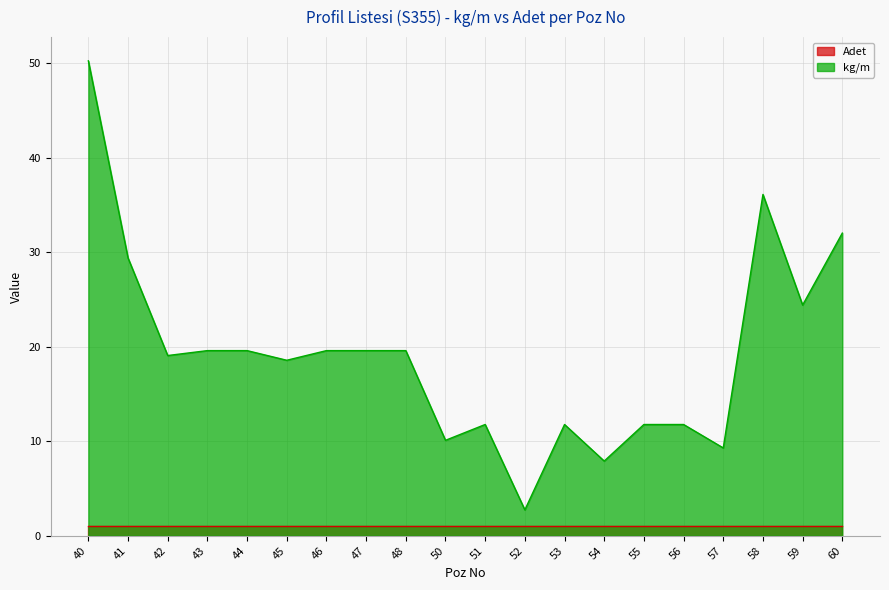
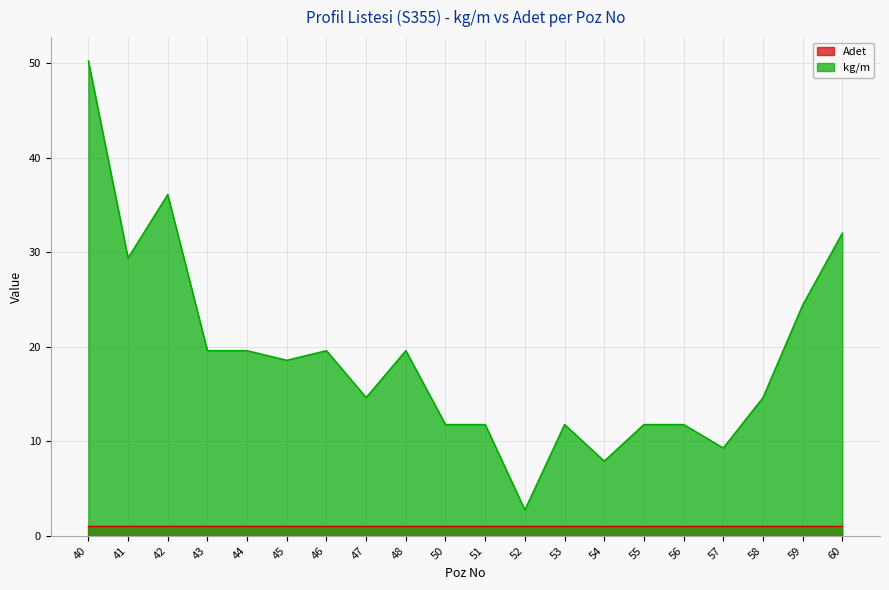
kg/m, 42: 19 -> 36
kg/m, 47: 20 -> 15
kg/m, 50: 10 -> 12
kg/m, 58: 36 -> 15
